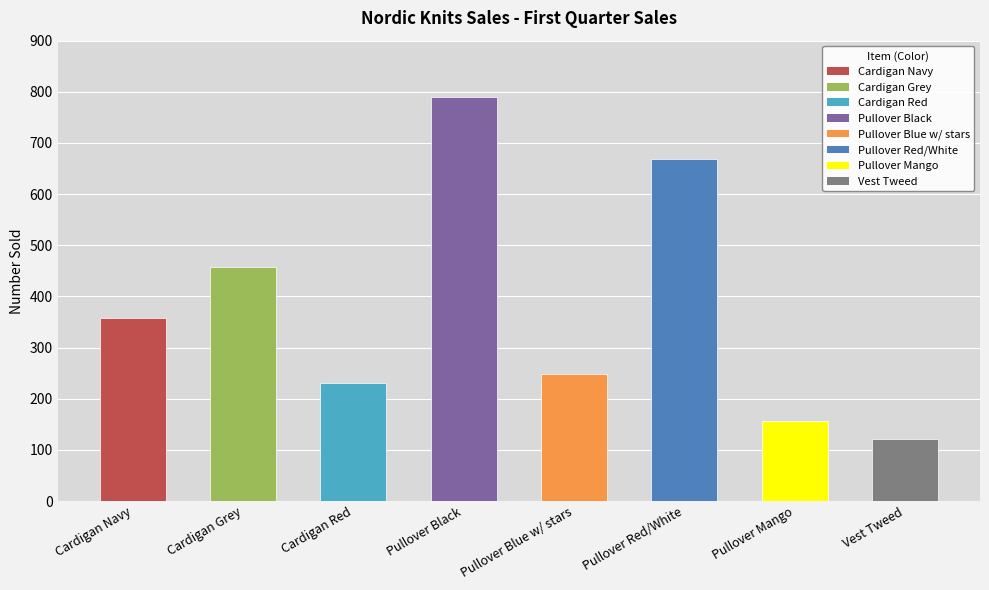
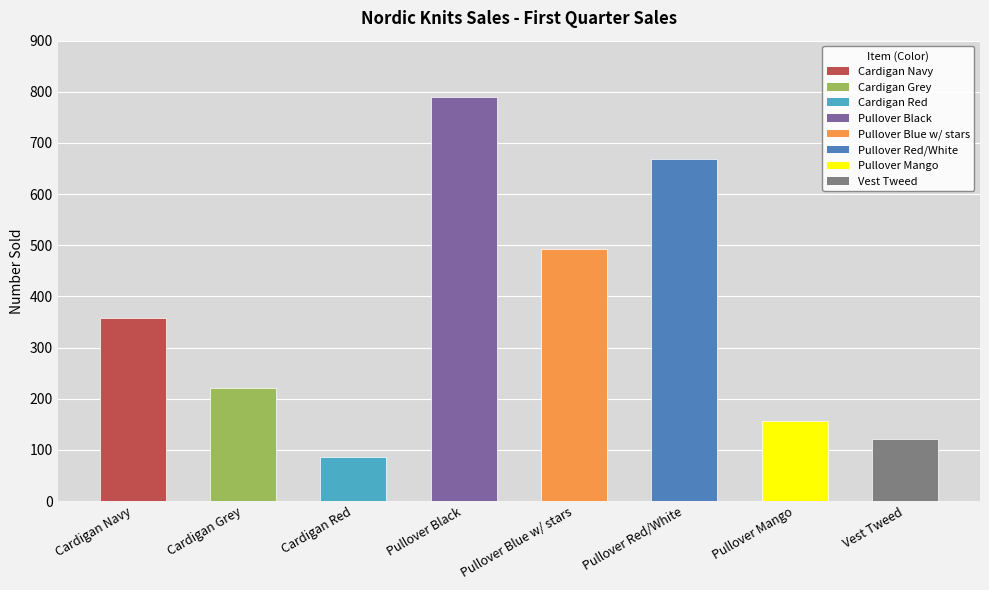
Cardigan Grey: 460 -> 220
Cardigan Red: 230 -> 90
Pullover Blue w/ stars: 250 -> 490
